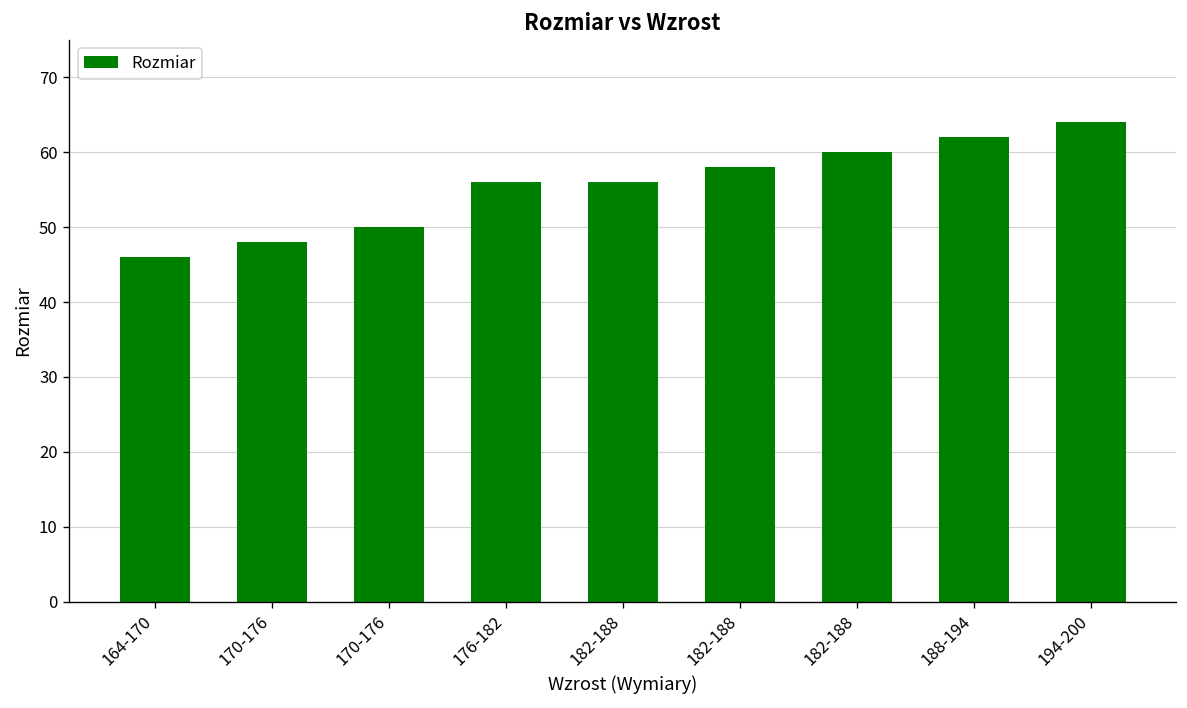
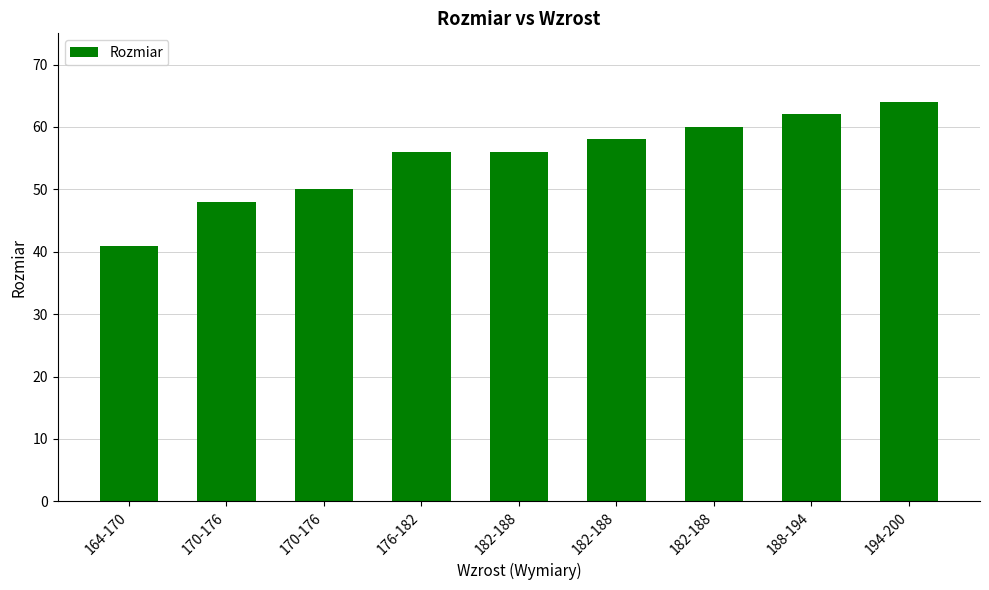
164-170: 46 -> 41
